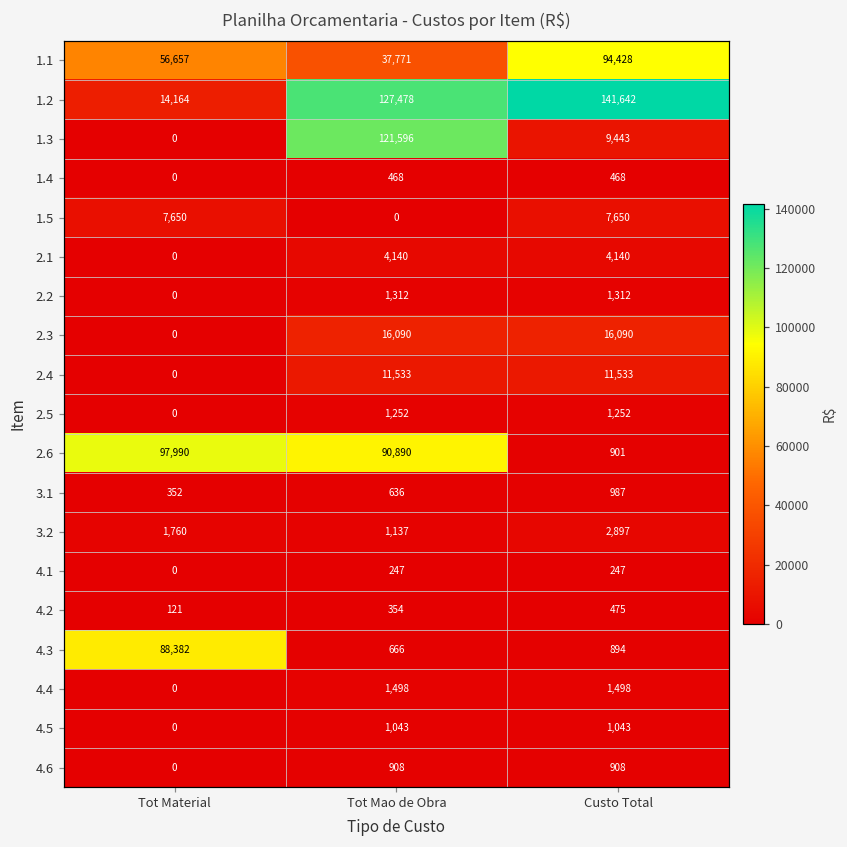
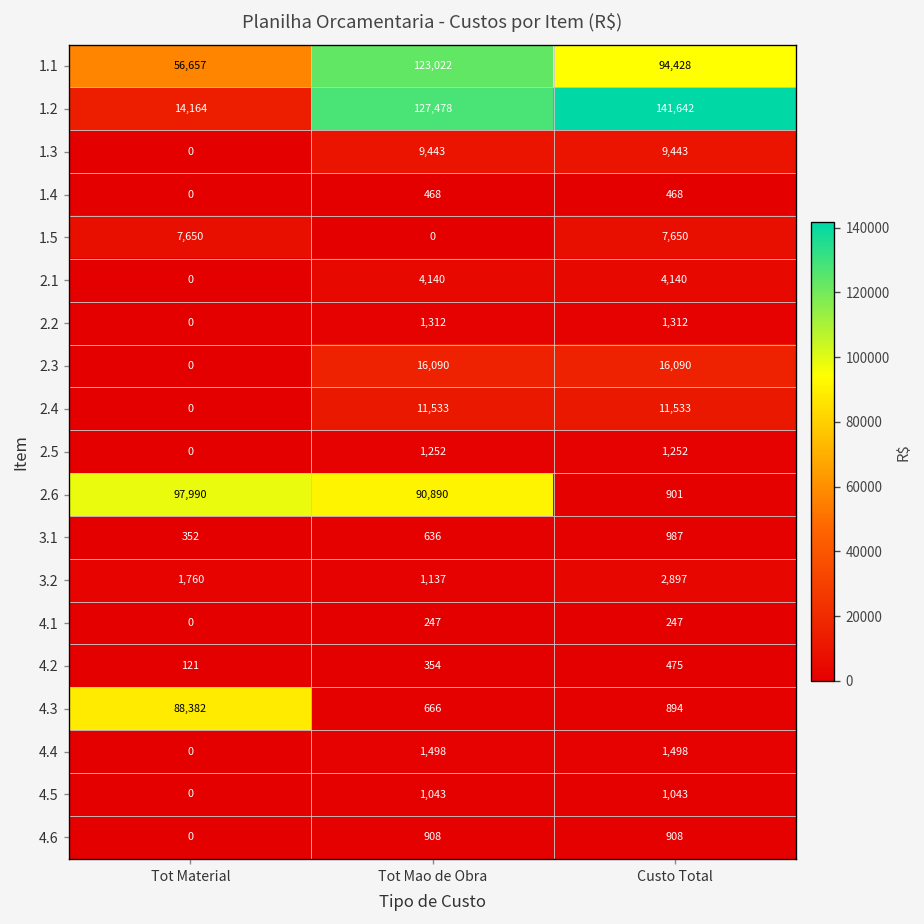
1.1, Tot Mao de Obra: 37,771 -> 123,022
1.3, Tot Mao de Obra: 121,596 -> 9,443
